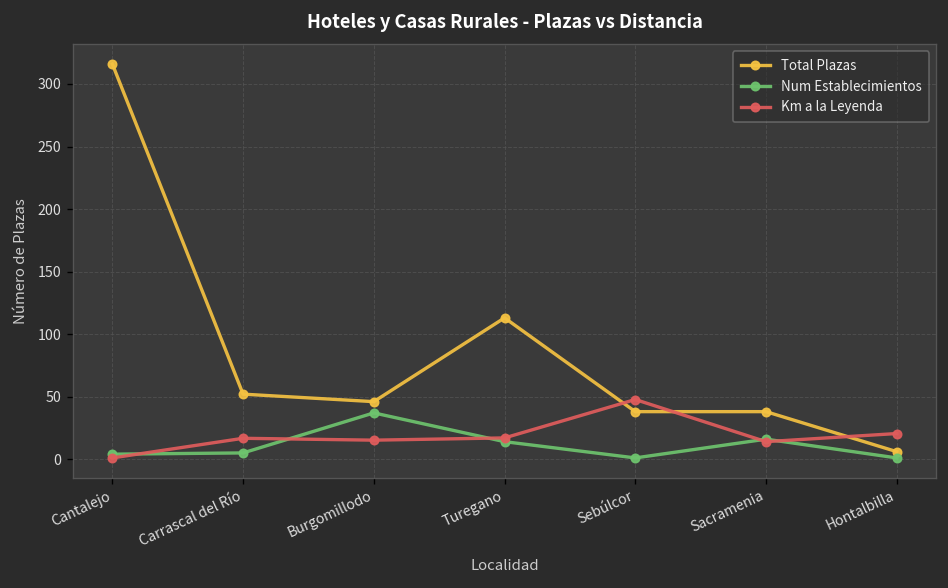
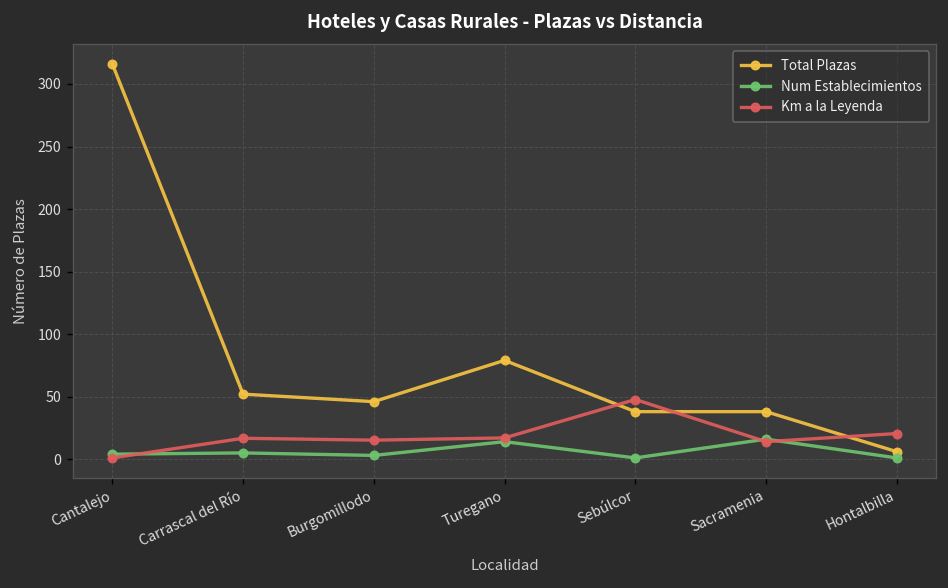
Num Establecimientos, Burgomillodo: 37 -> 3
Total Plazas, Turegano: 113 -> 79
